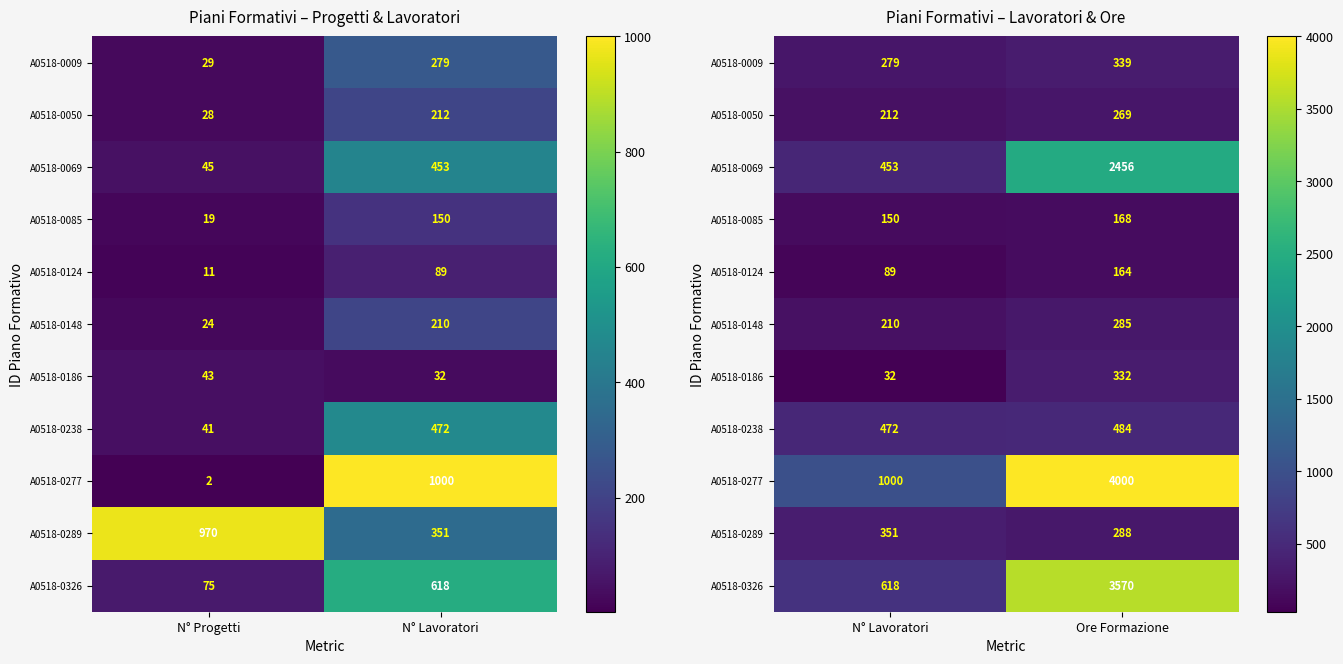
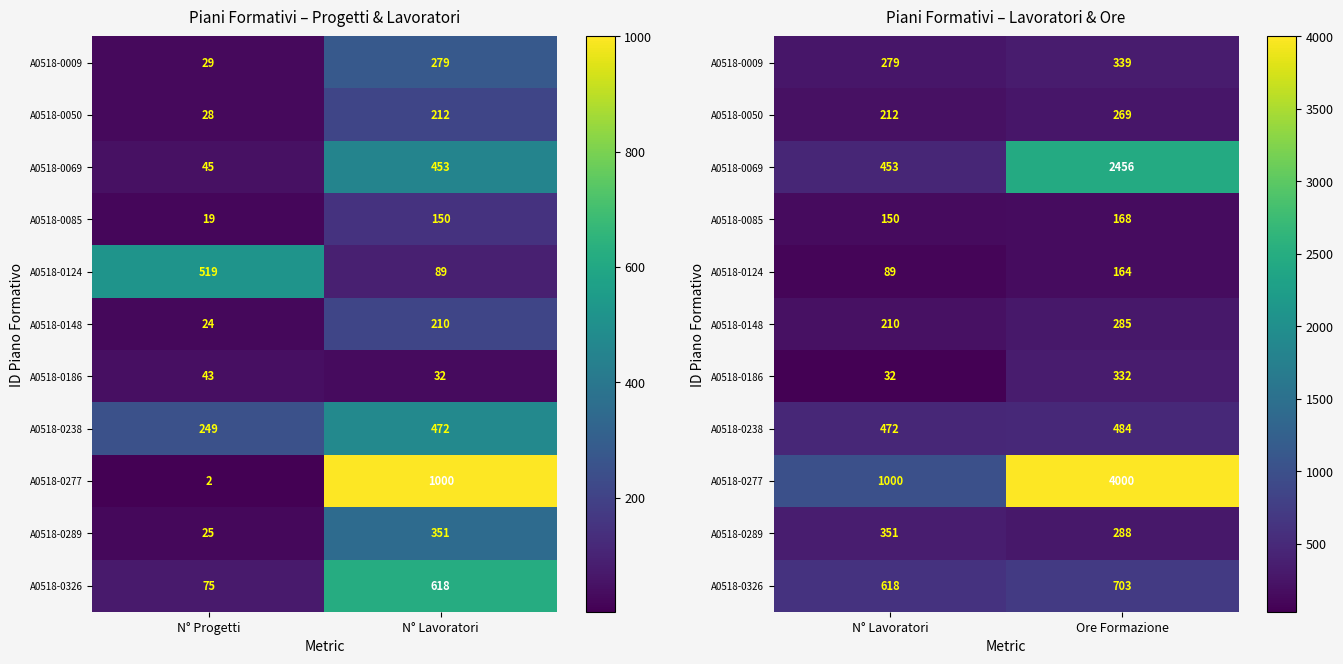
Piani Formativi – Progetti & Lavoratori, A0518-0124, N° Progetti: 11 -> 519
Piani Formativi – Progetti & Lavoratori, A0518-0238, N° Progetti: 41 -> 249
Piani Formativi – Progetti & Lavoratori, A0518-0289, N° Progetti: 970 -> 25
Piani Formativi – Lavoratori & Ore, A0518-0326, Ore Formazione: 3570 -> 703
